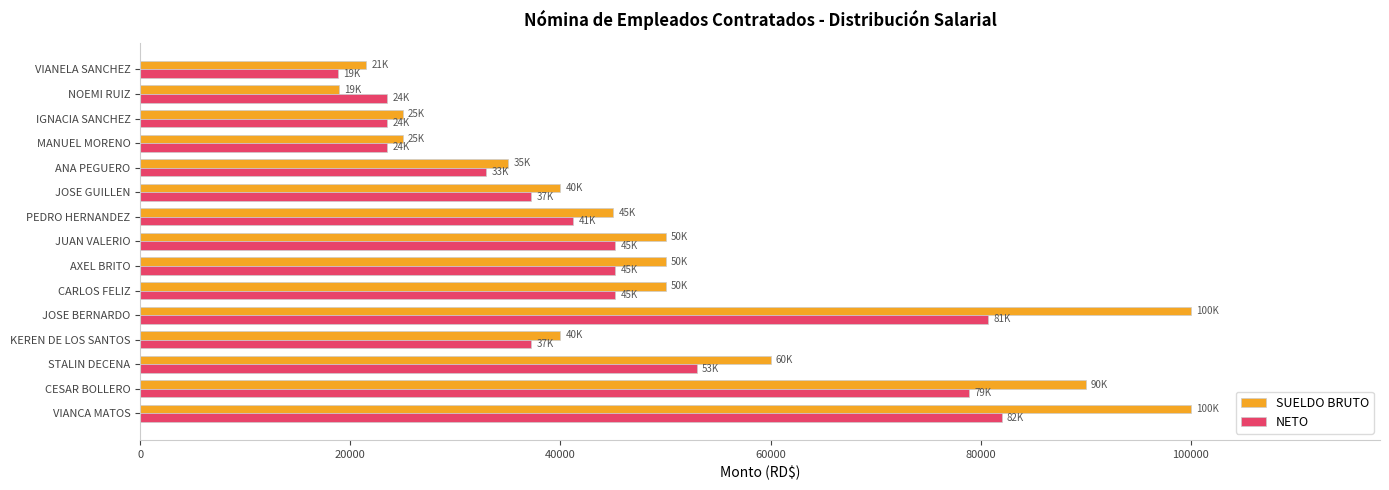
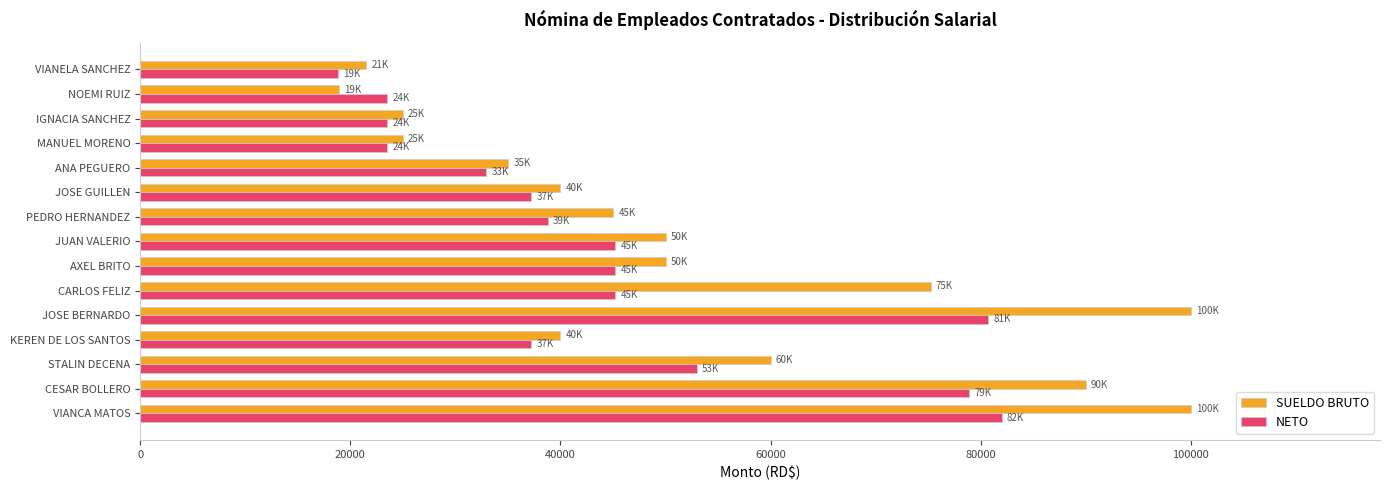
NETO, PEDRO HERNANDEZ: 41K -> 39K
SUELDO BRUTO, CARLOS FELIZ: 50K -> 75K
